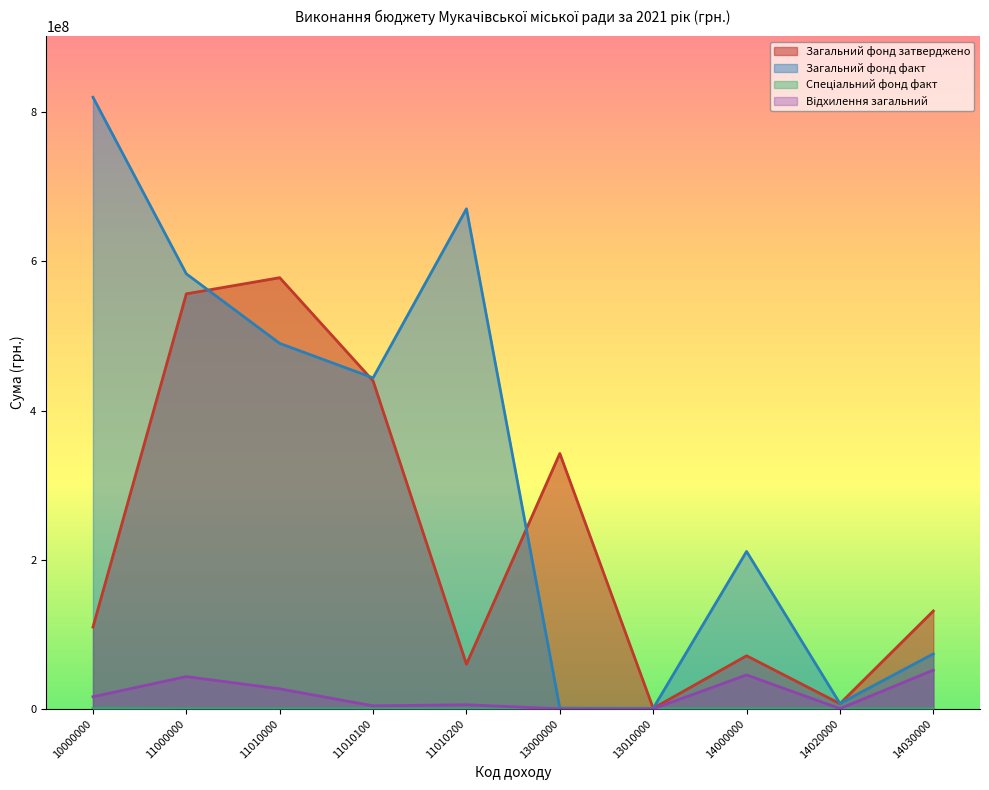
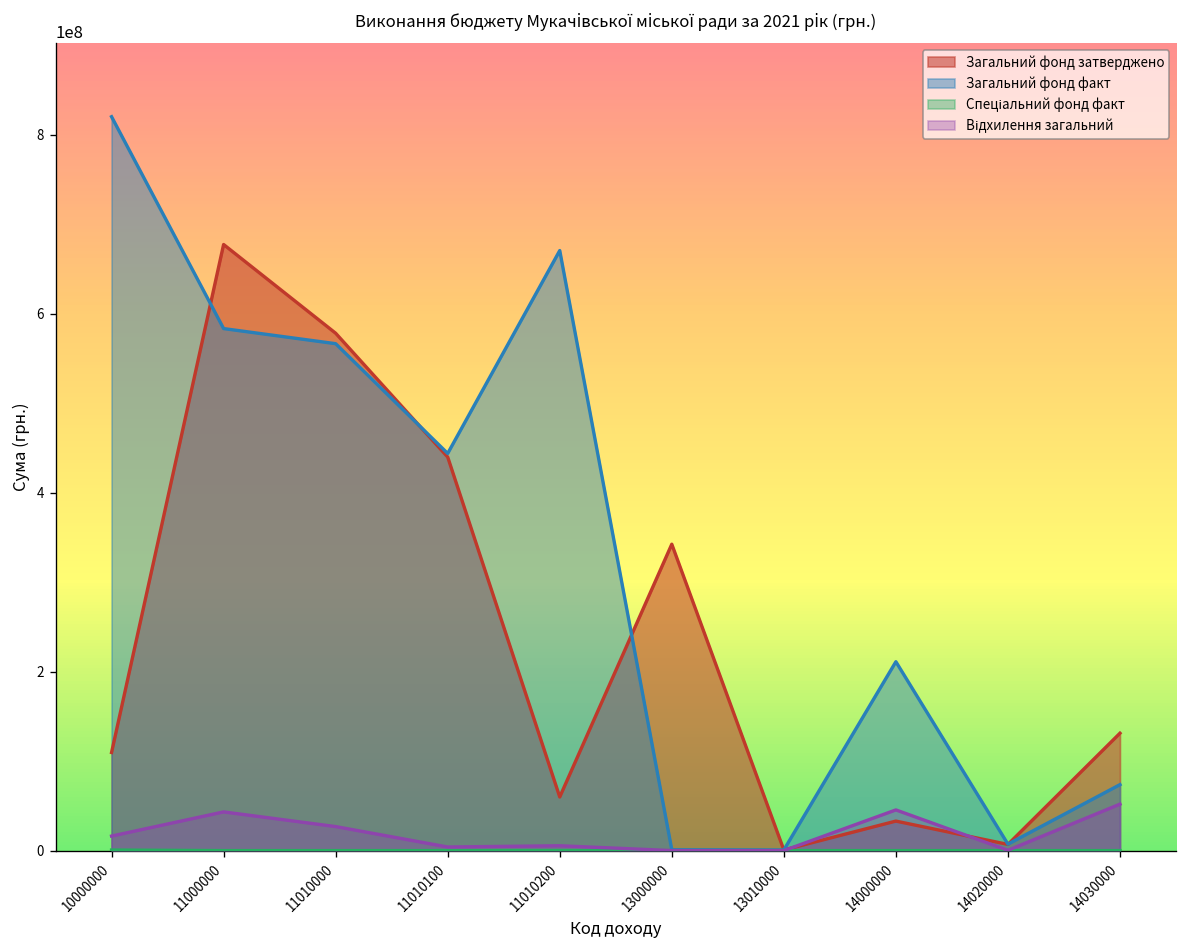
Загальний фонд затверджено, 11000000: 560000000 -> 680000000
Загальний фонд факт, 11010000: 490000000 -> 570000000
Загальний фонд затверджено, 14000000: 70000000 -> 30000000
